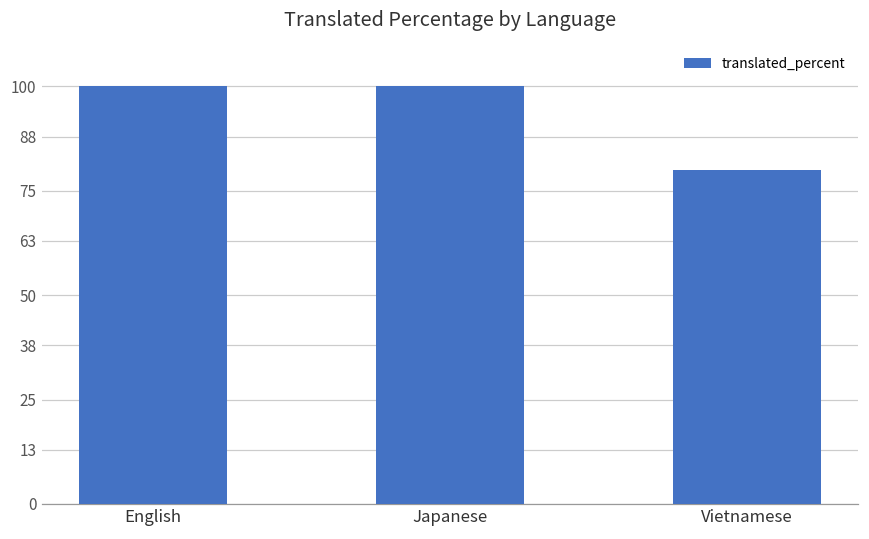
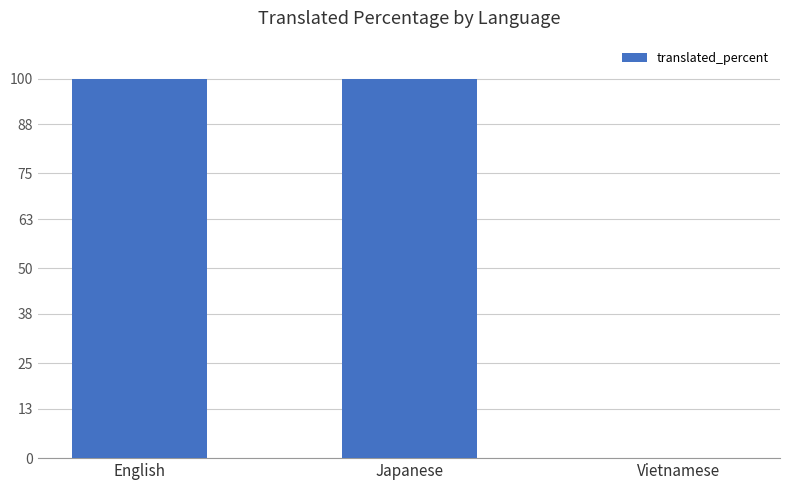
Vietnamese: 80 -> 0
